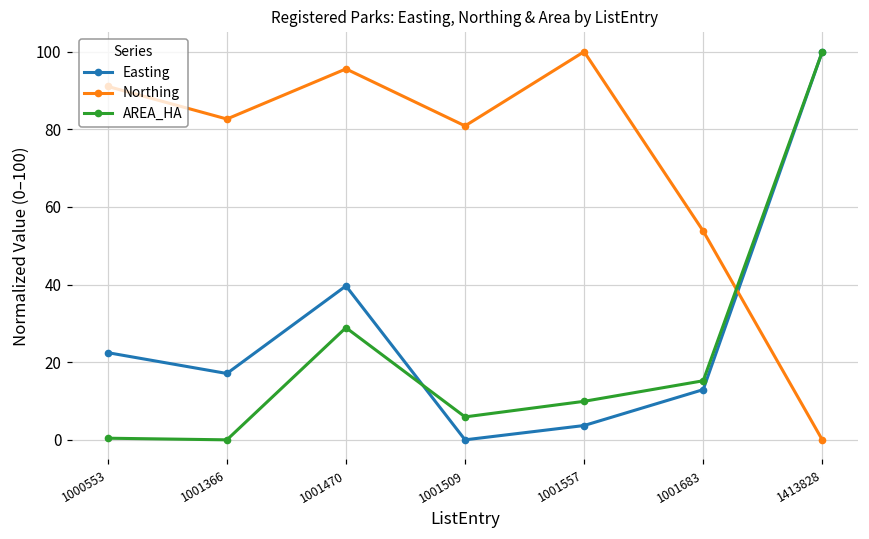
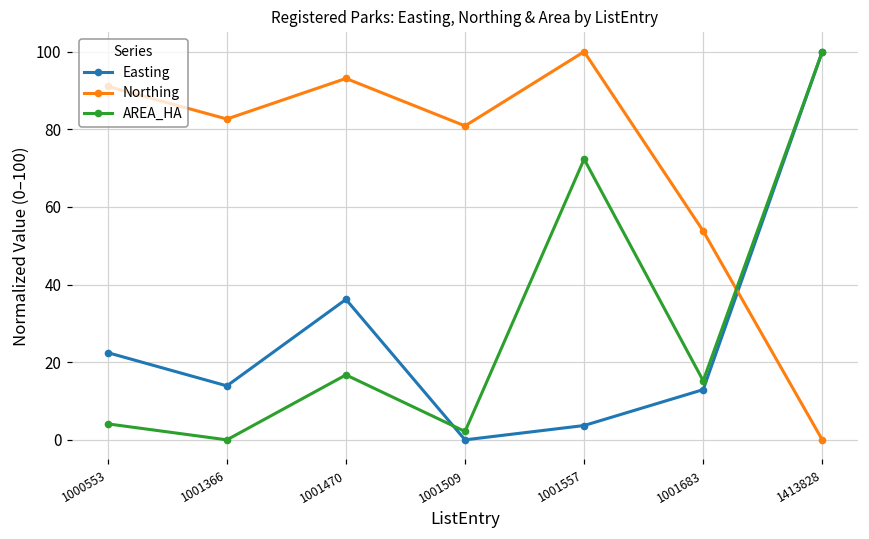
AREA_HA, 1000553: 0 -> 4
Easting, 1001366: 17 -> 14
Easting, 1001470: 40 -> 36
Northing, 1001470: 96 -> 93
AREA_HA, 1001470: 29 -> 17
AREA_HA, 1001509: 6 -> 2
AREA_HA, 1001557: 10 -> 72
